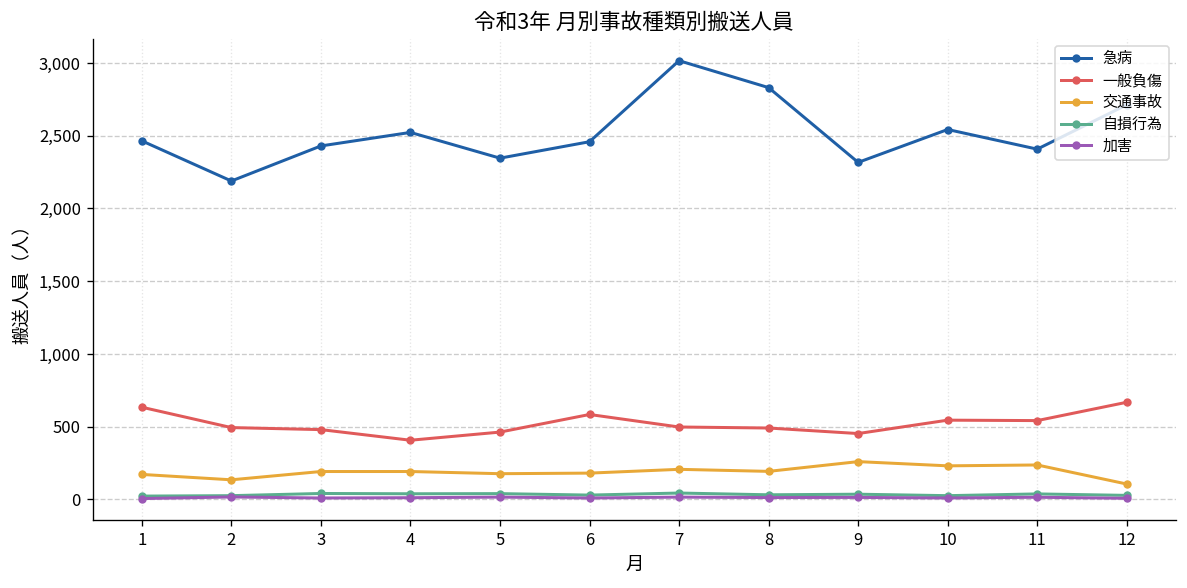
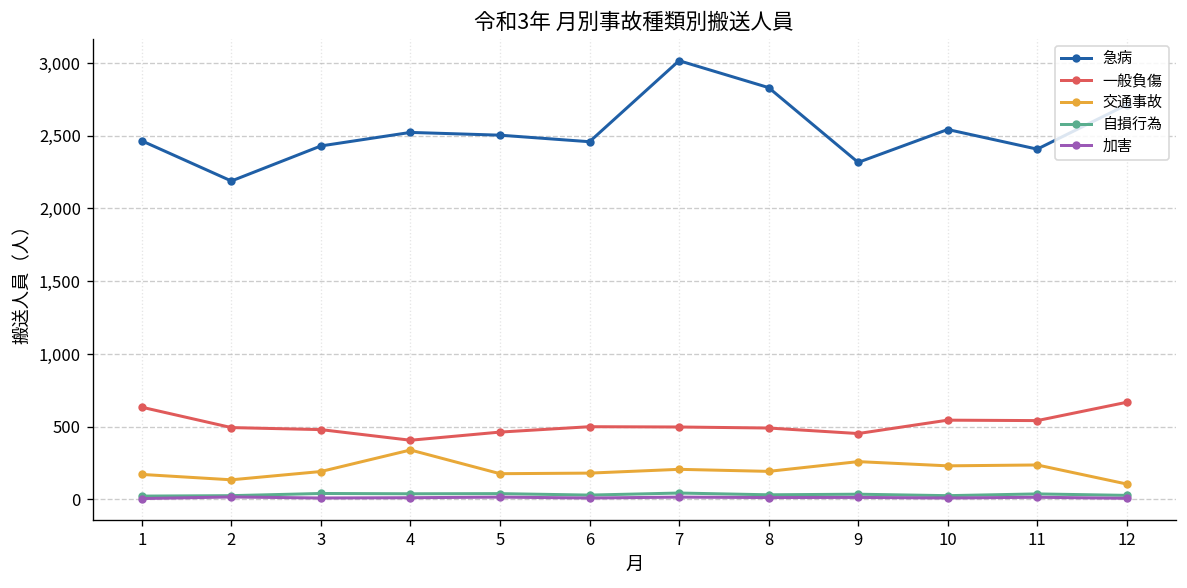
交通事故, 4: 190 -> 340
急病, 5: 2,350 -> 2,500
一般負傷, 6: 580 -> 500
